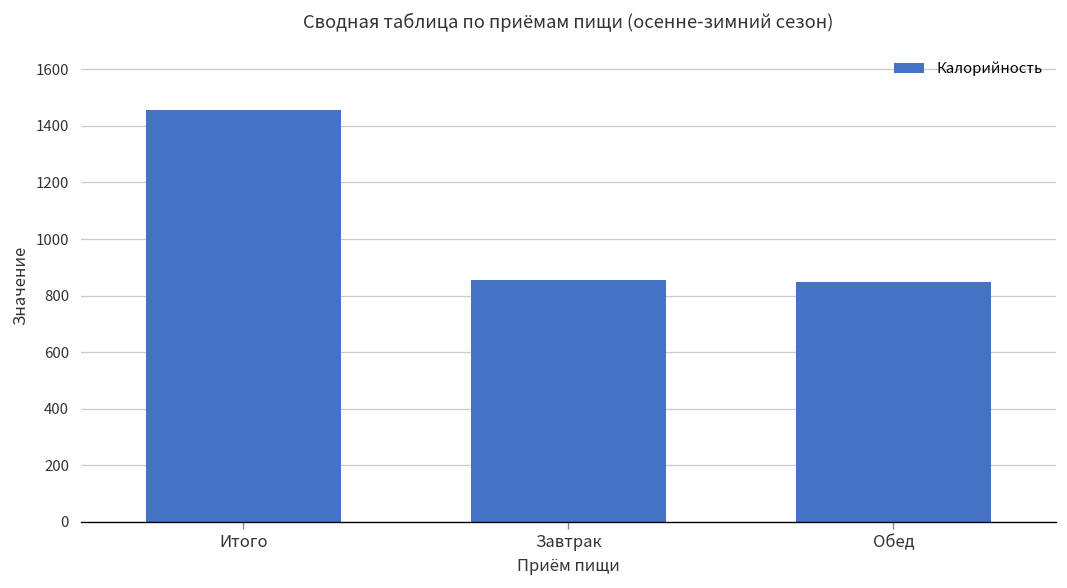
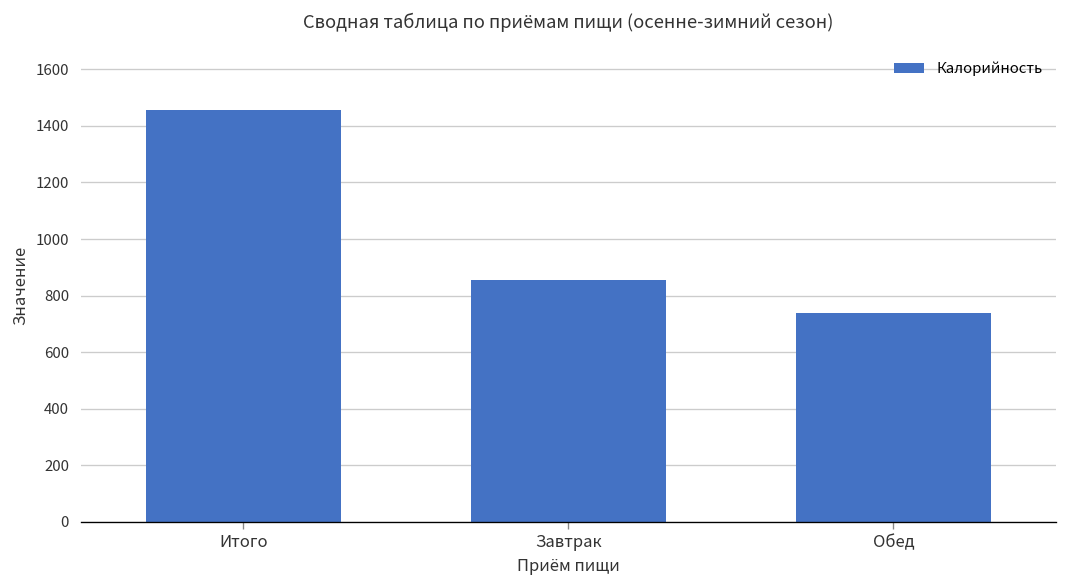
Обед: 850 -> 740
